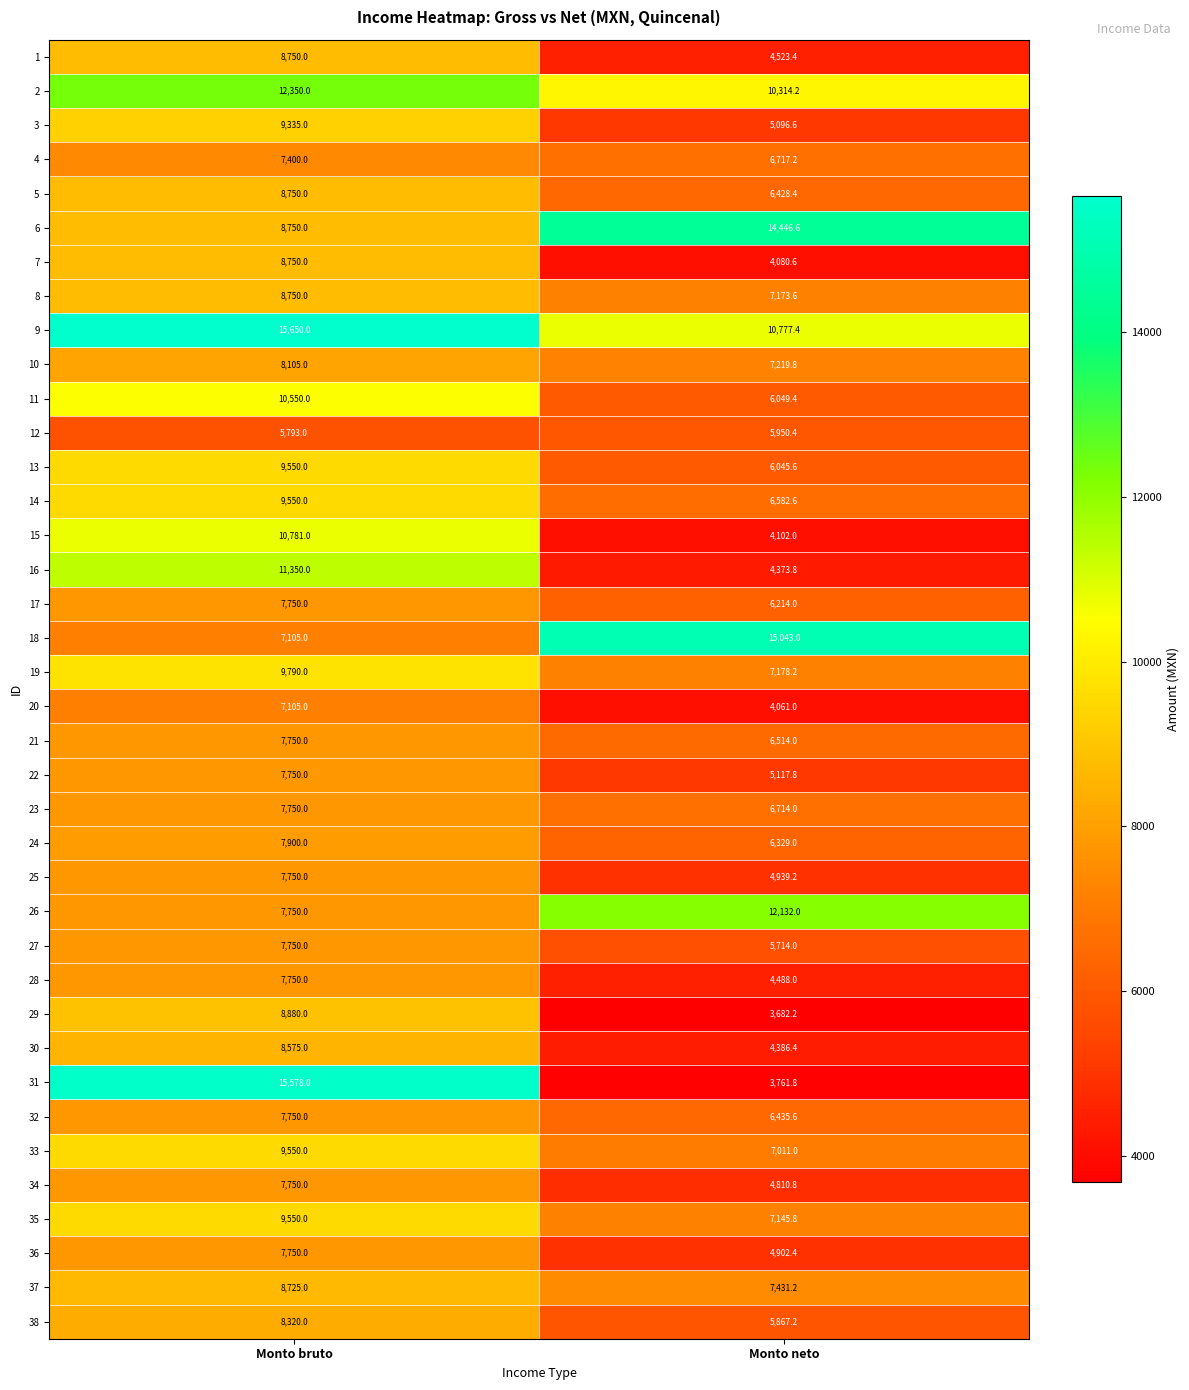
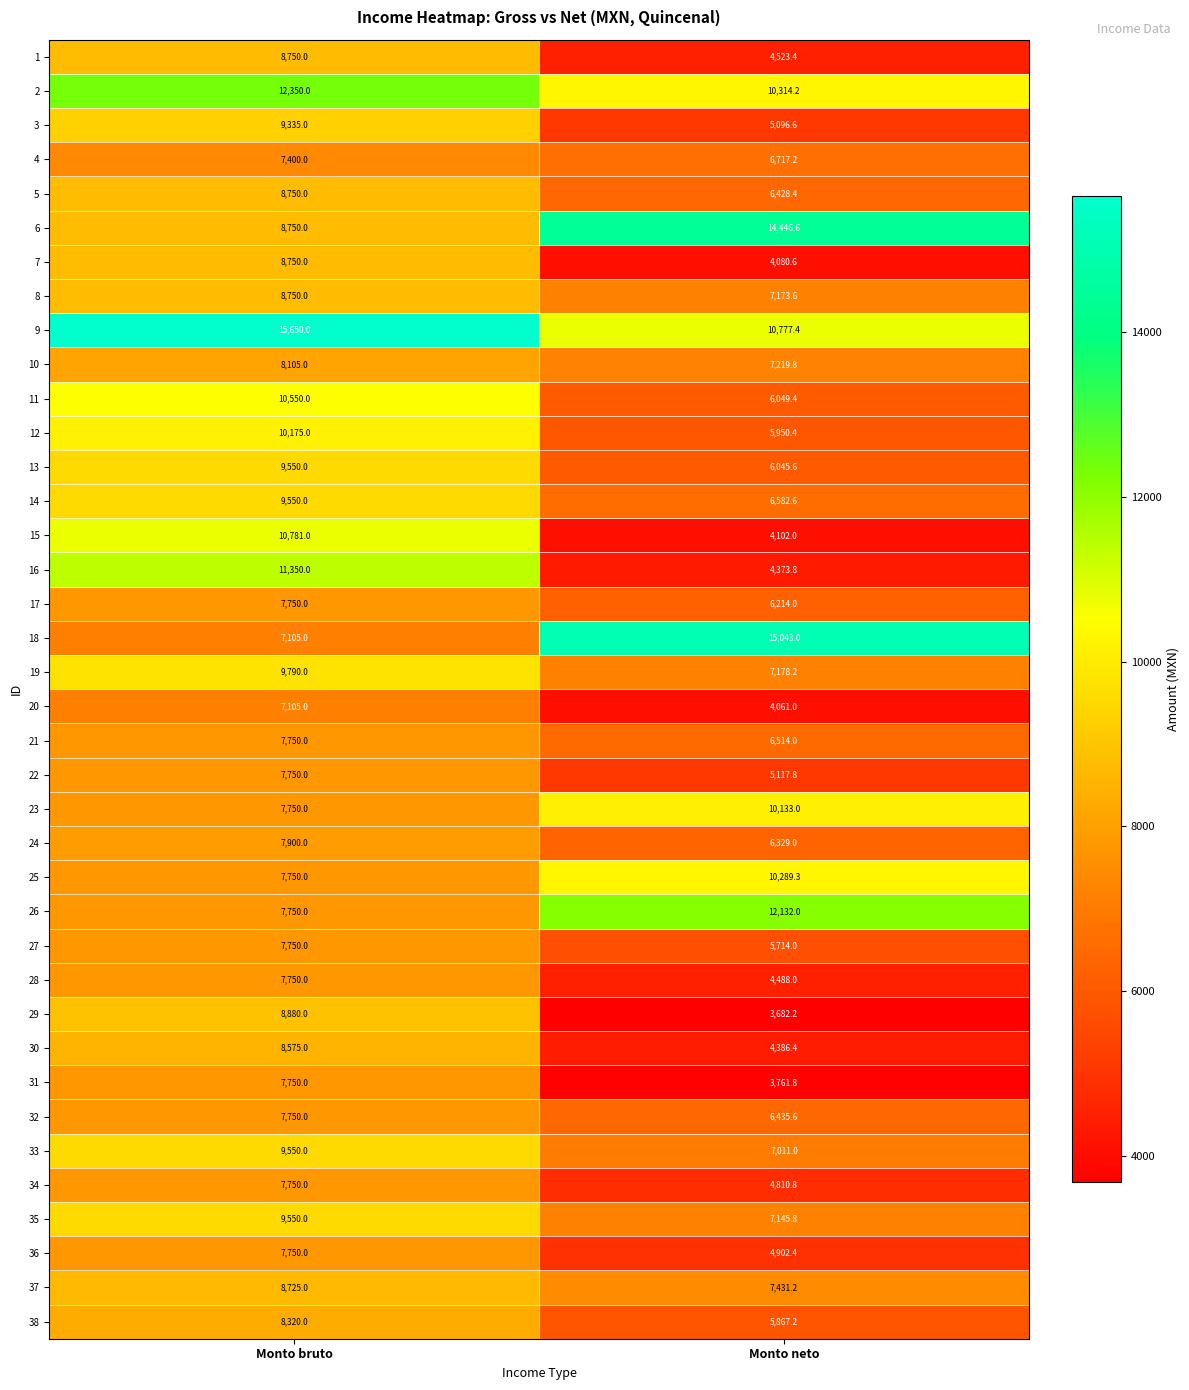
12, Monto bruto: 5,793.0 -> 10,175.0
23, Monto neto: 6,714.0 -> 10,133.0
25, Monto neto: 4,939.2 -> 10,289.3
31, Monto bruto: 15,578.0 -> 7,750.0
